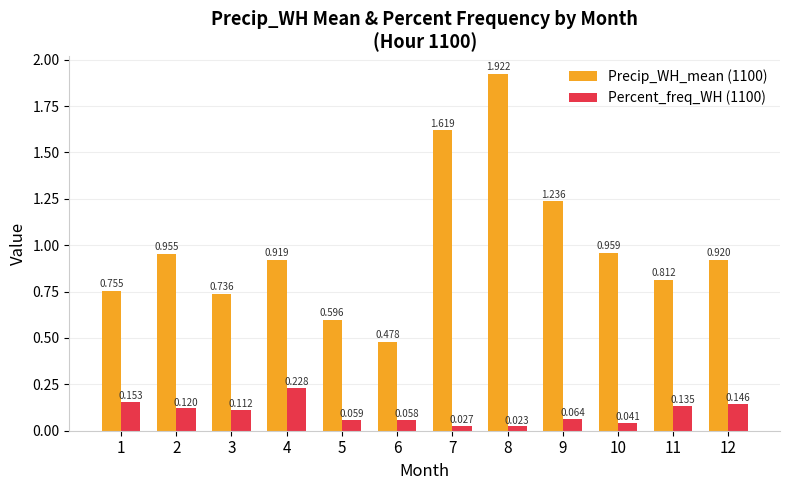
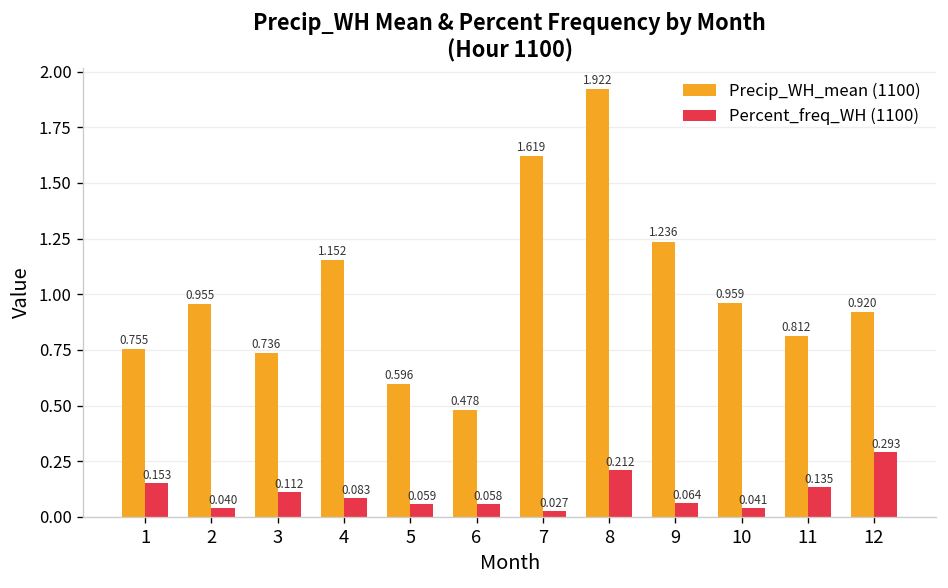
Percent_freq_WH (1100), 2: 0.120 -> 0.040
Precip_WH_mean (1100), 4: 0.919 -> 1.152
Percent_freq_WH (1100), 4: 0.228 -> 0.083
Percent_freq_WH (1100), 8: 0.023 -> 0.212
Percent_freq_WH (1100), 12: 0.146 -> 0.293
